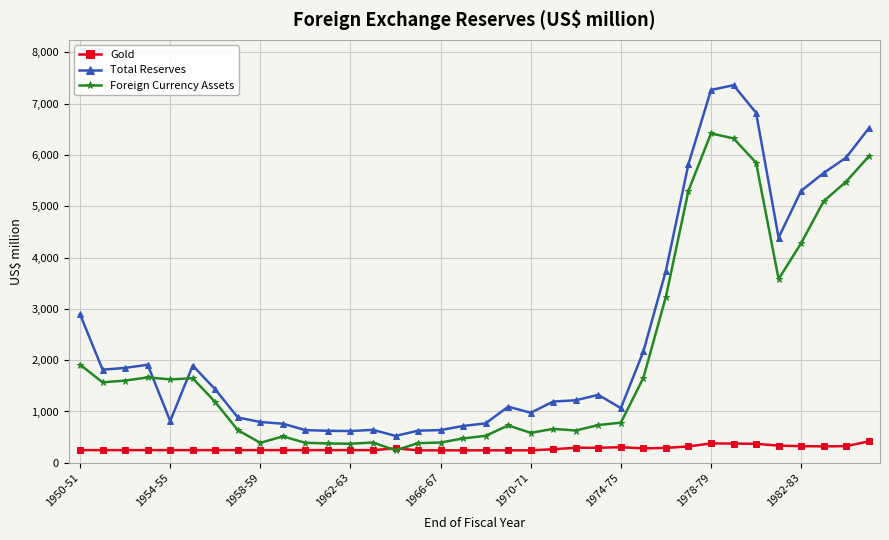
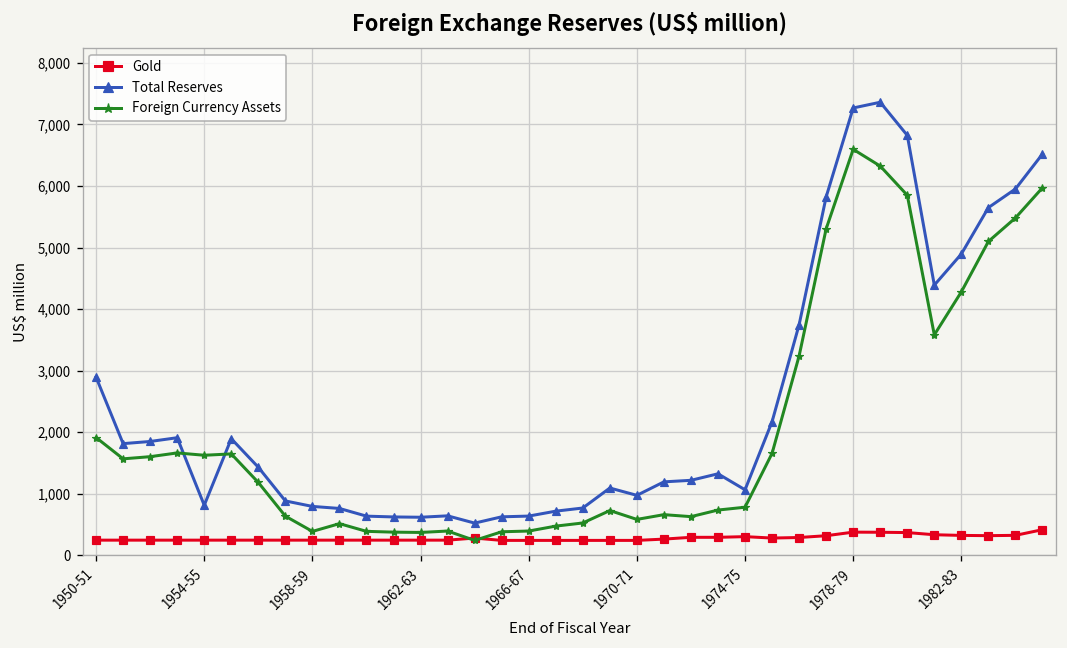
Foreign Currency Assets, 1978-79: 6,400 -> 6,600
Total Reserves, 1982-83: 5,300 -> 4,900
